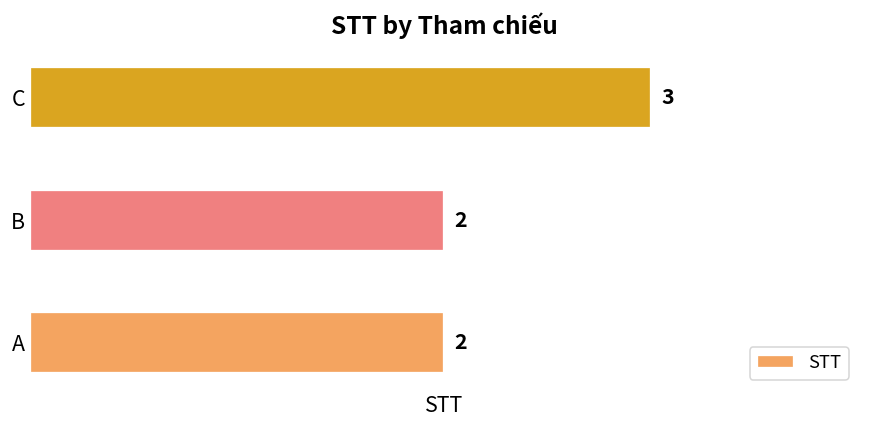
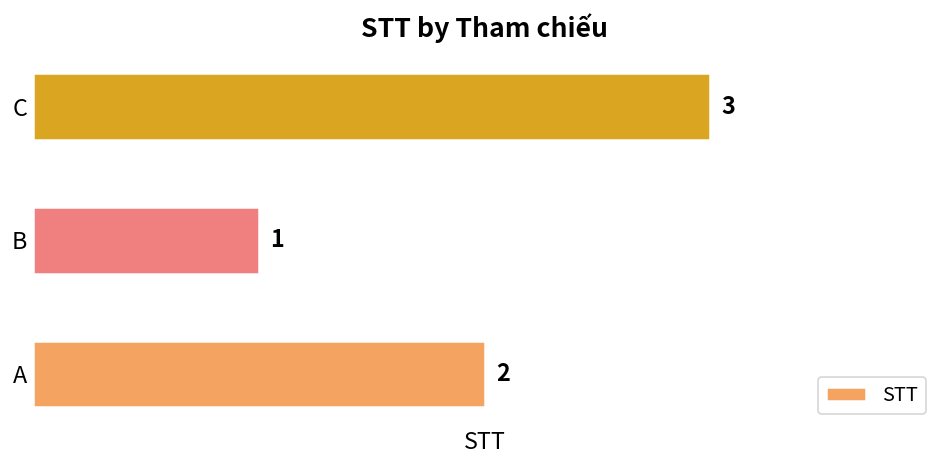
B: 2 -> 1
